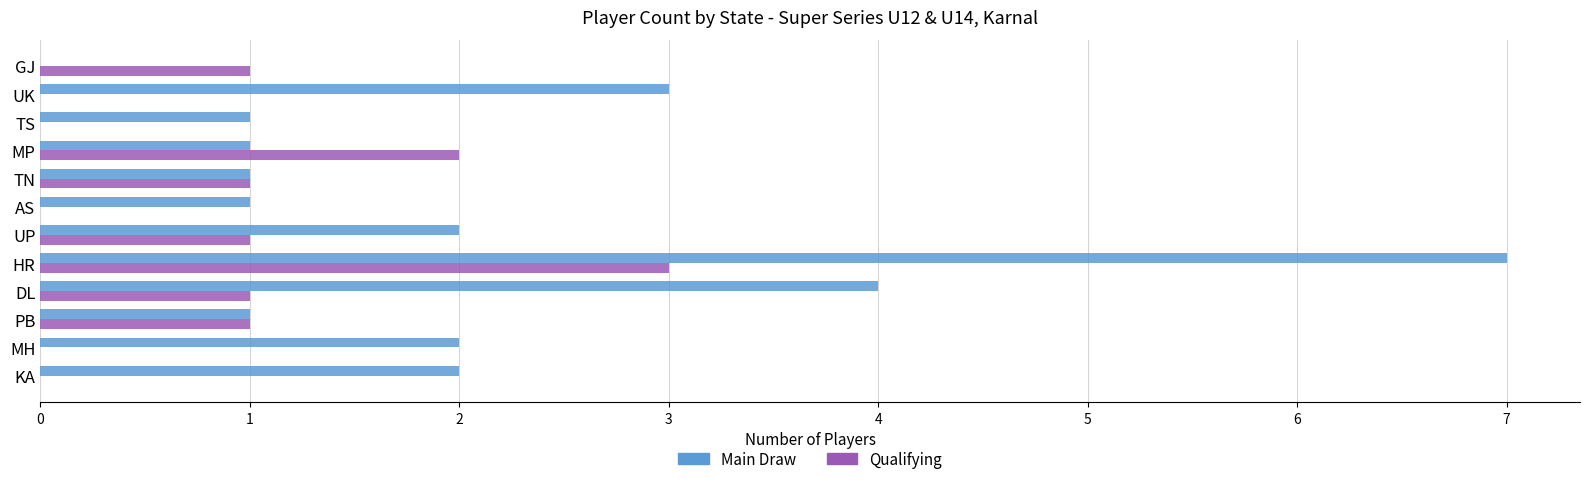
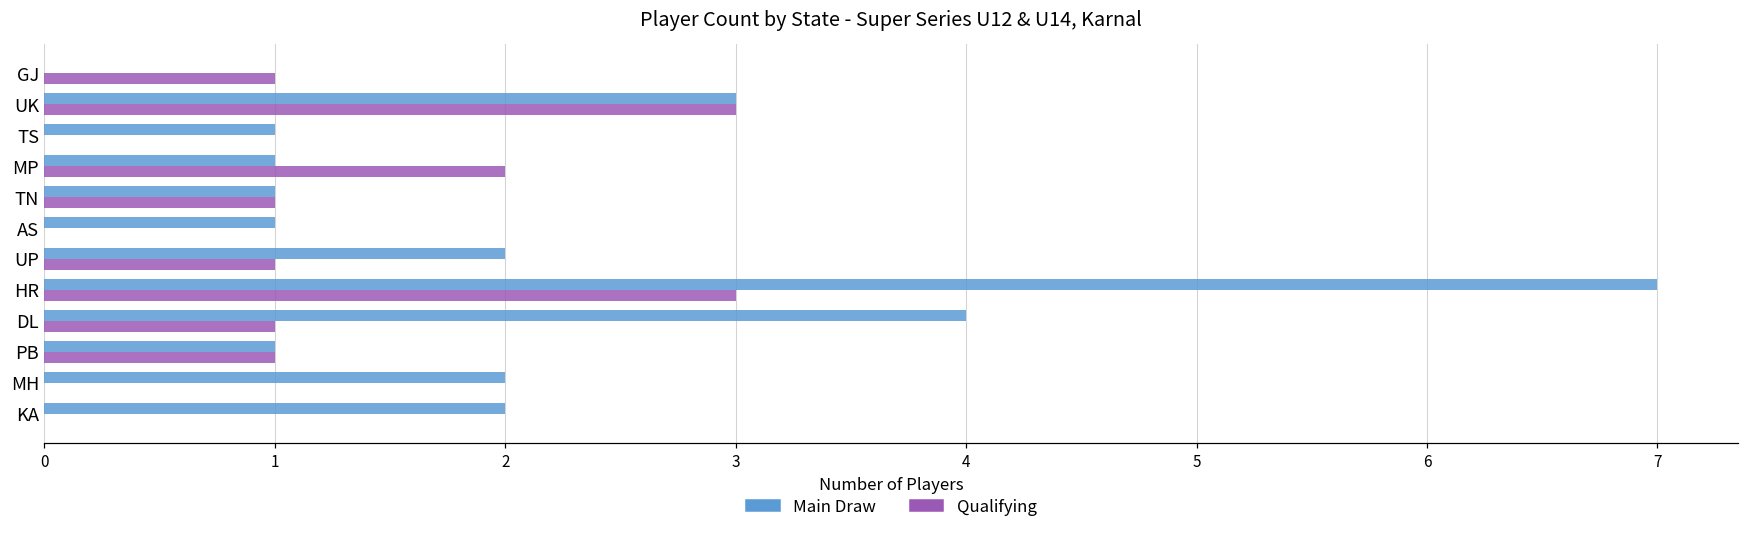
Qualifying, UK: 0 -> 3
